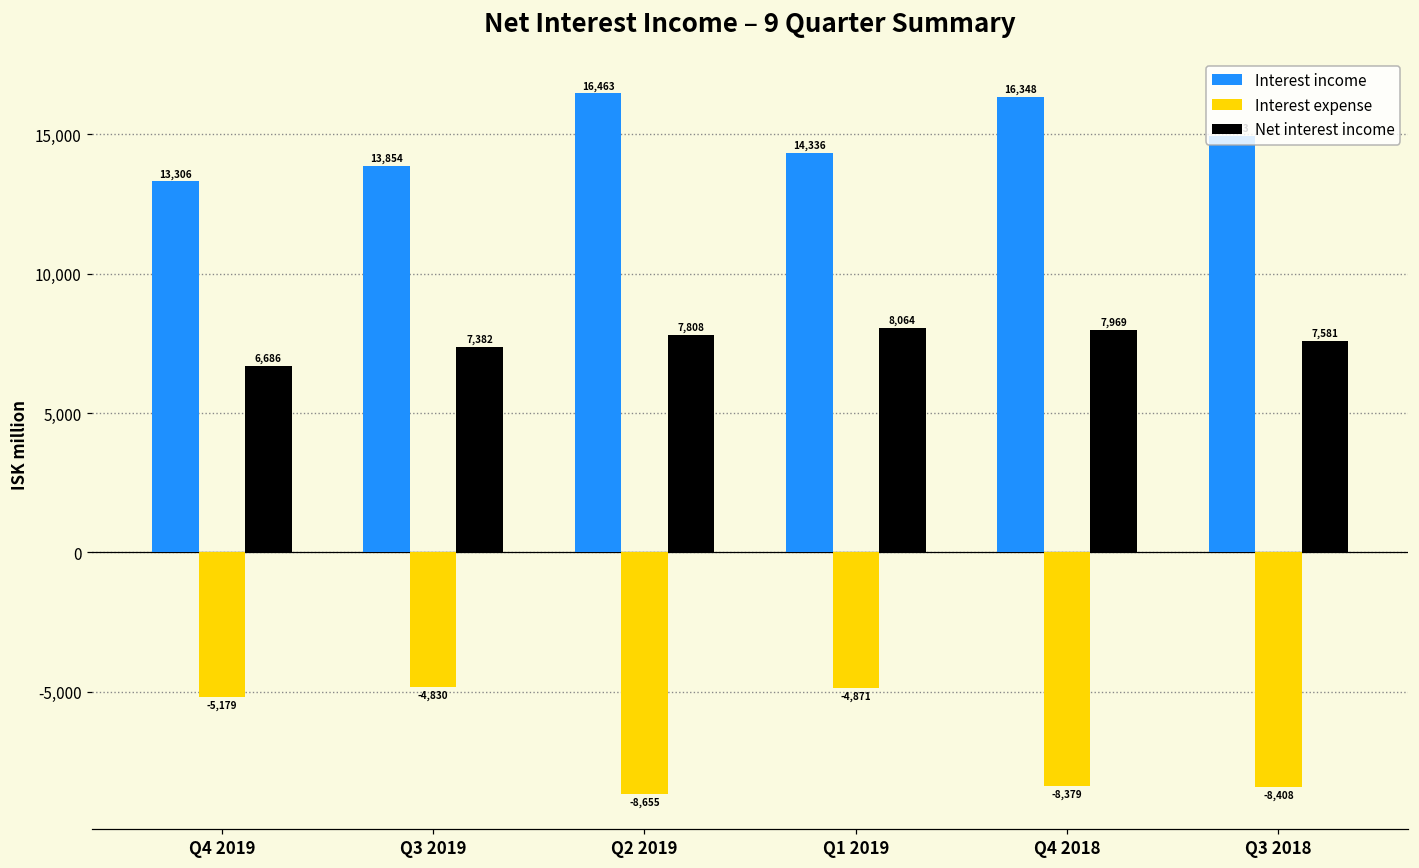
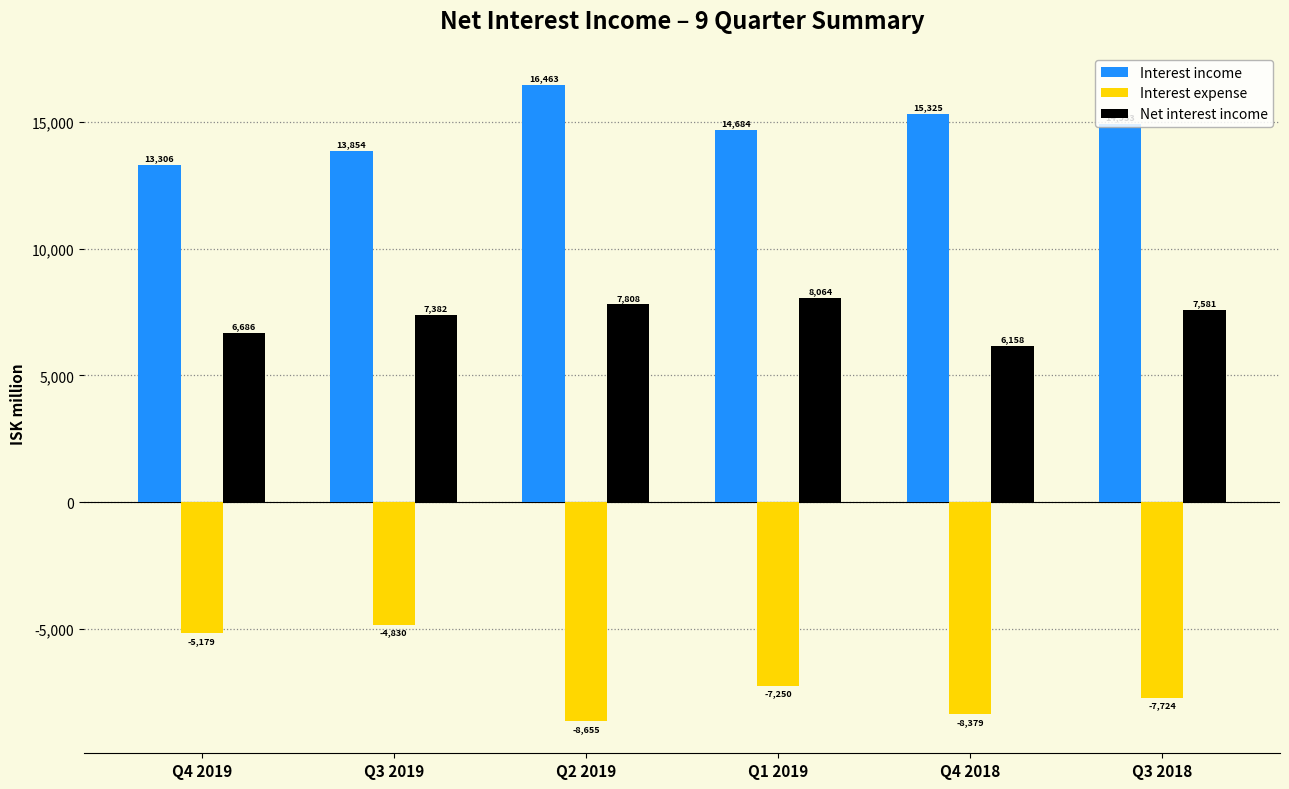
Interest income, Q1 2019: 14,336 -> 14,684
Interest expense, Q1 2019: -4,871 -> -7,250
Interest income, Q4 2018: 16,348 -> 15,325
Net interest income, Q4 2018: 7,969 -> 6,158
Interest expense, Q3 2018: -8,408 -> -7,724
